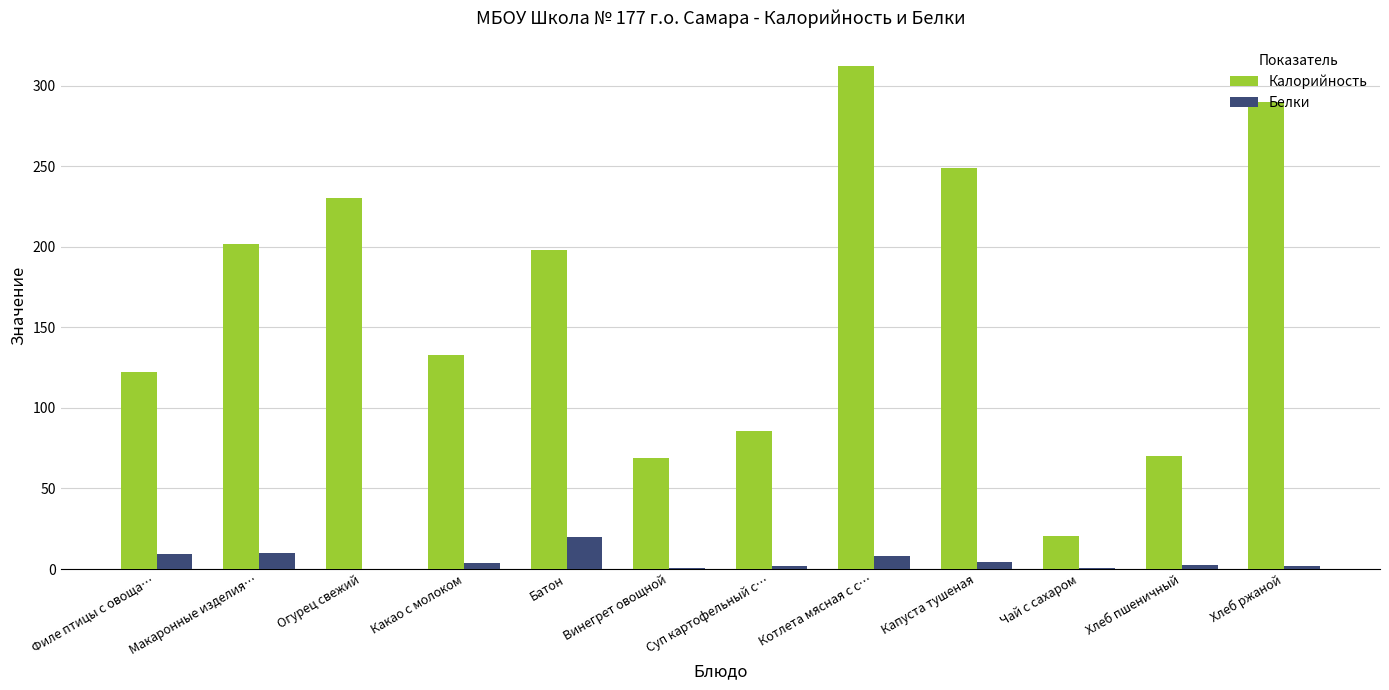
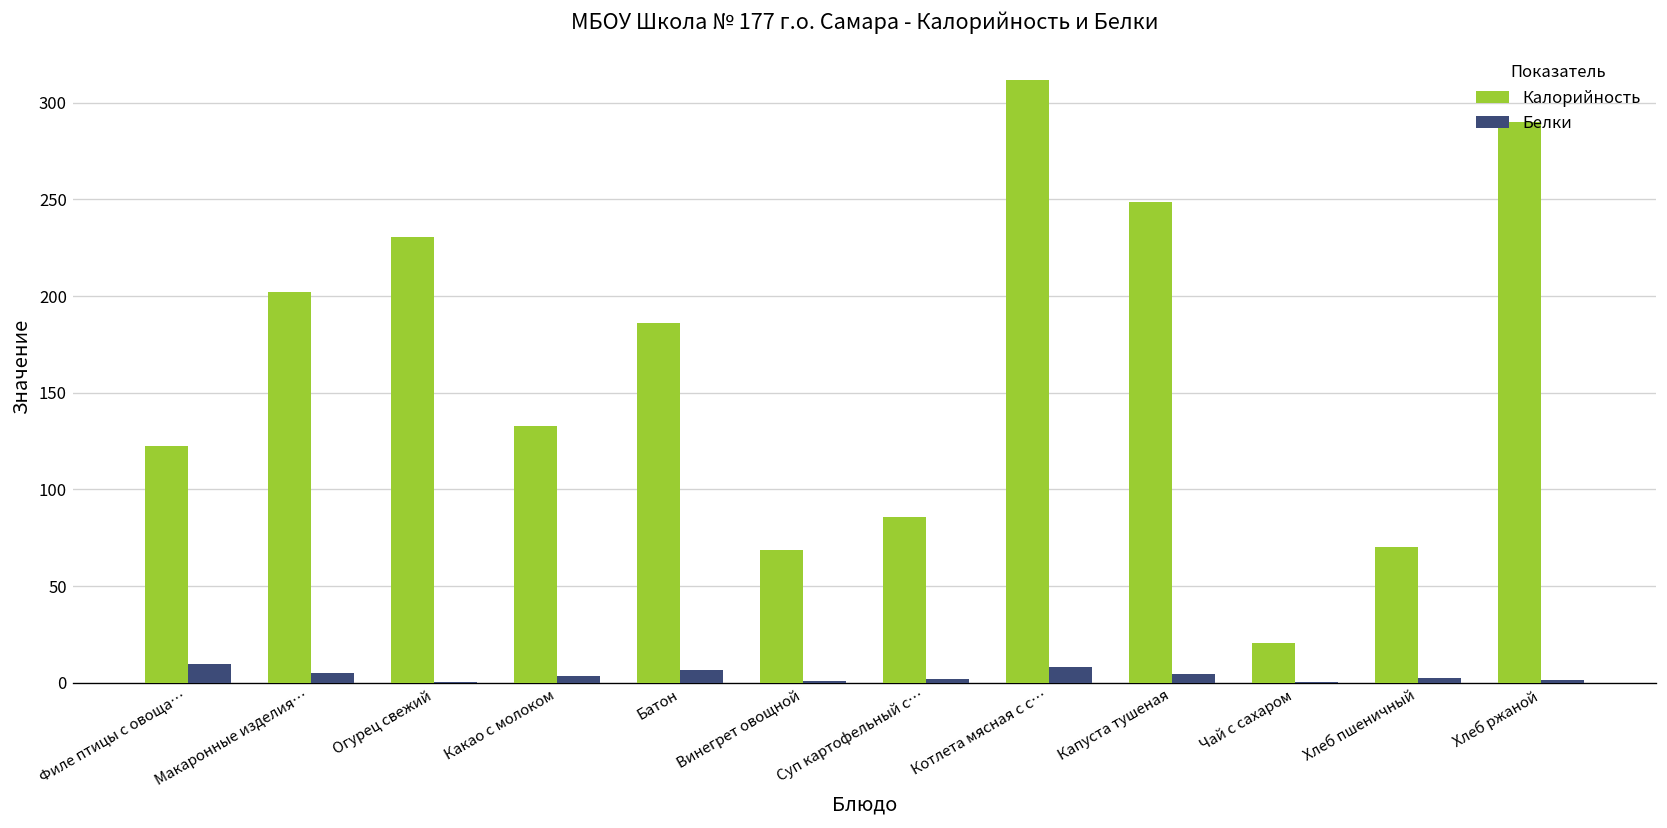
Белки, Макаронные изделия…: 10 -> 5
Калорийность, Батон: 198 -> 186
Белки, Батон: 20 -> 6
